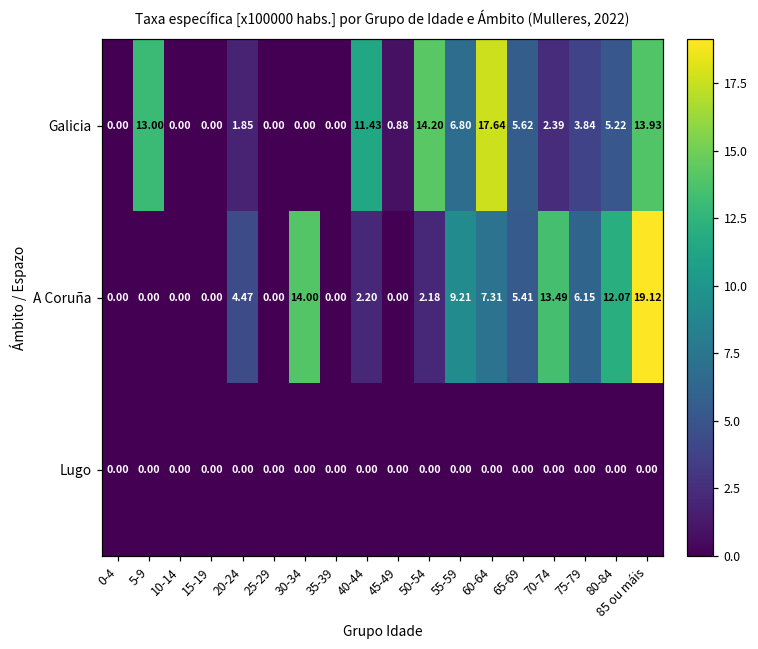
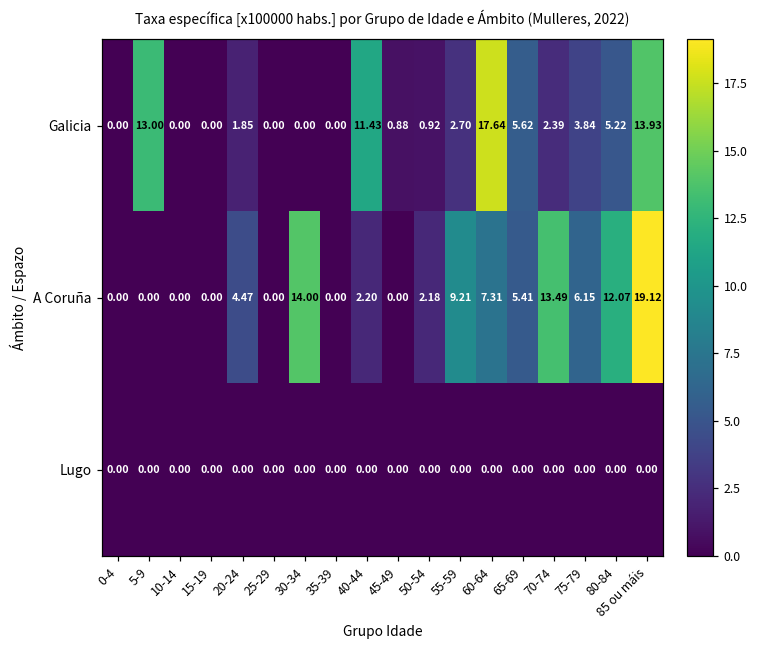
Galicia, 50-54: 14.20 -> 0.92
Galicia, 55-59: 6.80 -> 2.70
